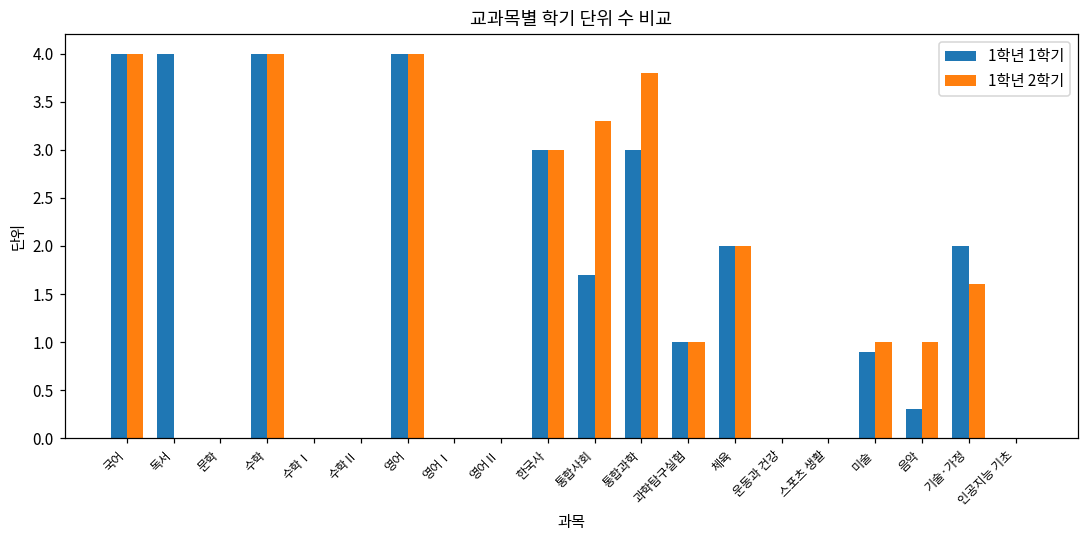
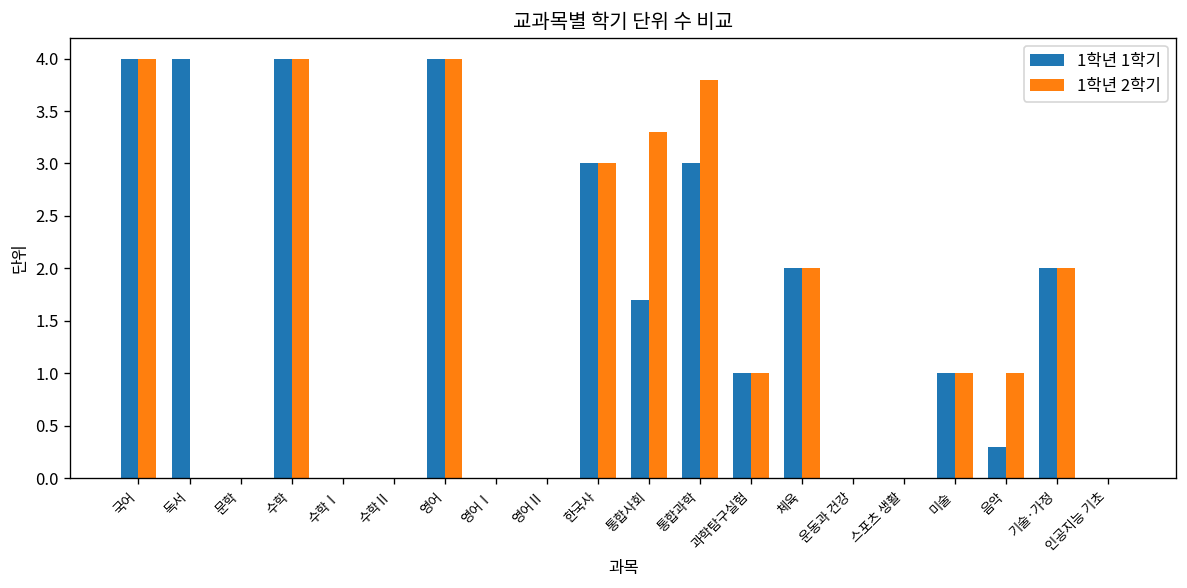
1학년 1학기, 미술: 0.9 -> 1.0
1학년 2학기, 기술·가정: 1.6 -> 2.0
